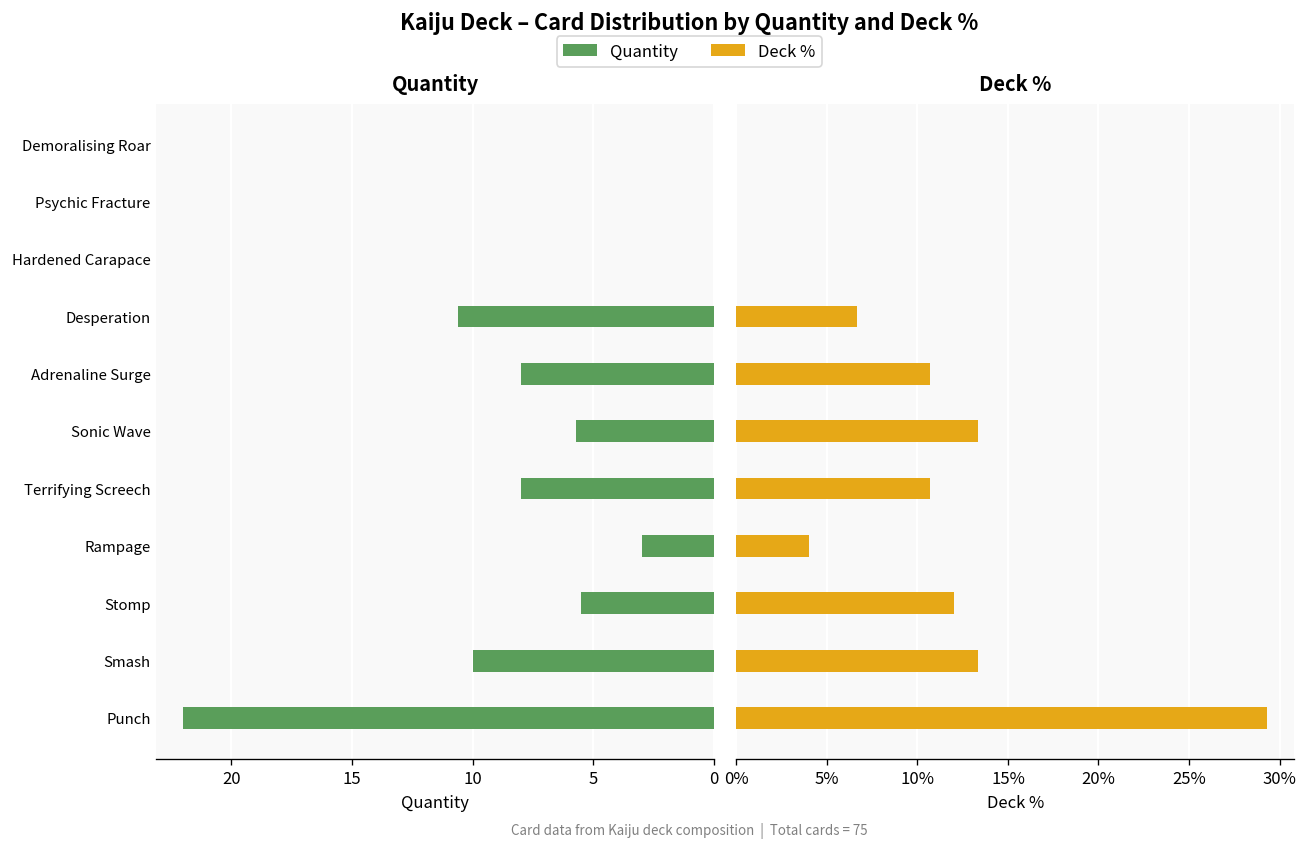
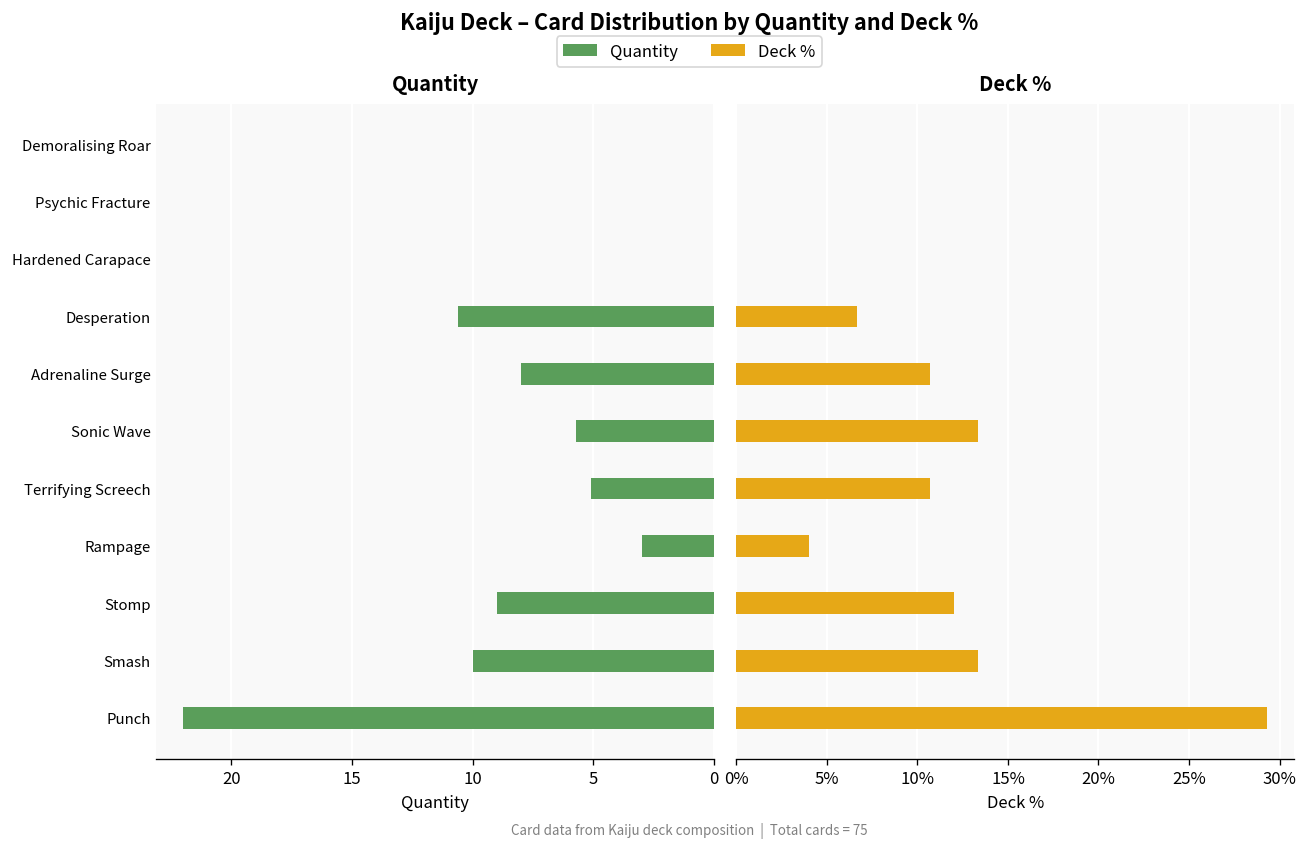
Quantity, Terrifying Screech: 8.0 -> 5.1
Quantity, Stomp: 5.5 -> 9.0
